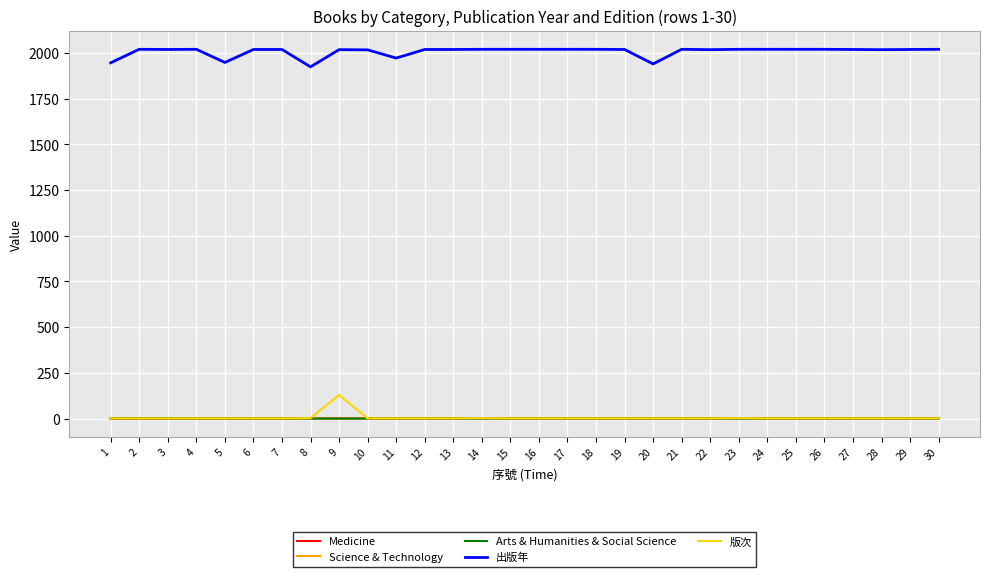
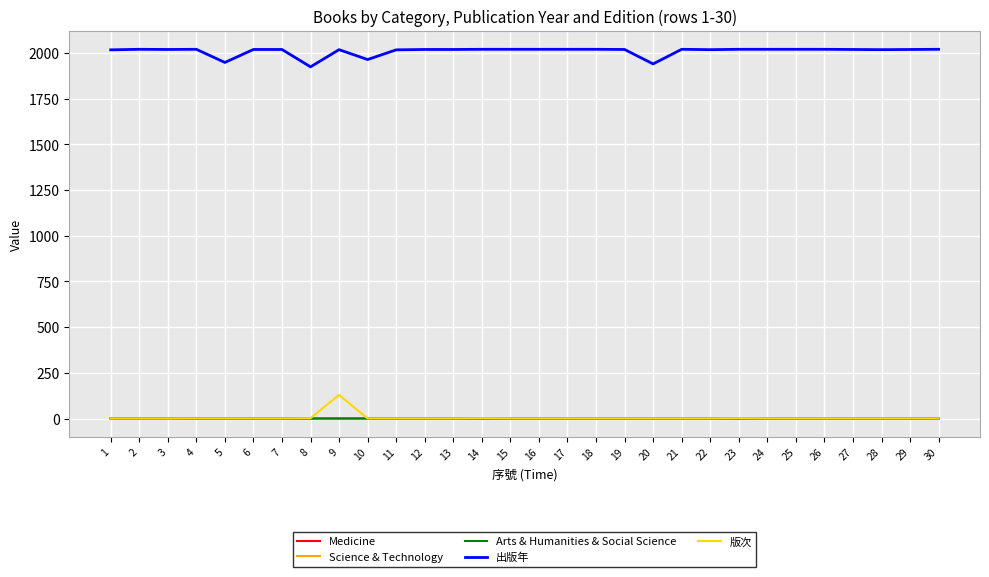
出版年, 1: 1950 -> 2020
出版年, 10: 2020 -> 1960
出版年, 11: 1970 -> 2020
